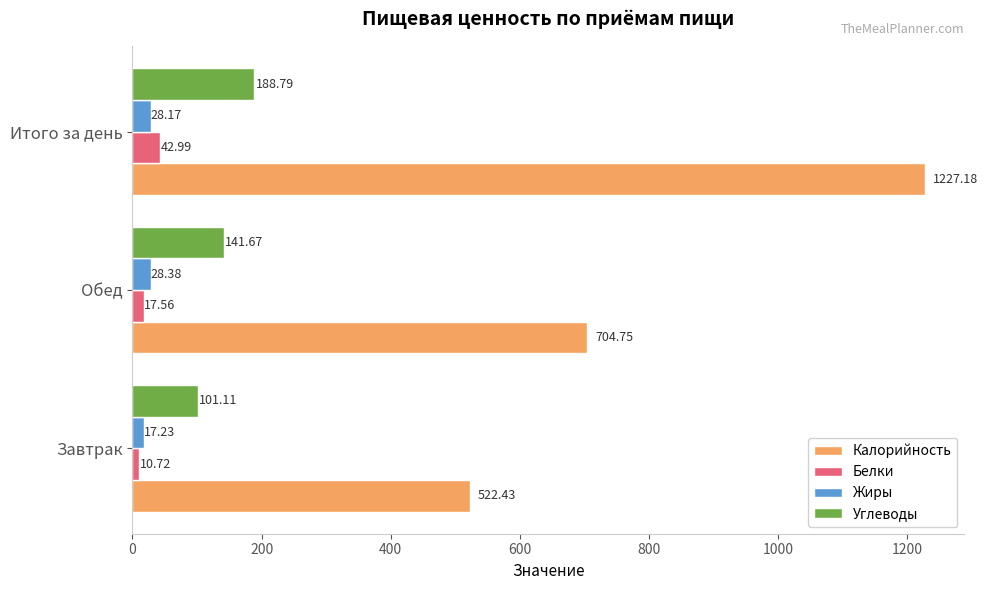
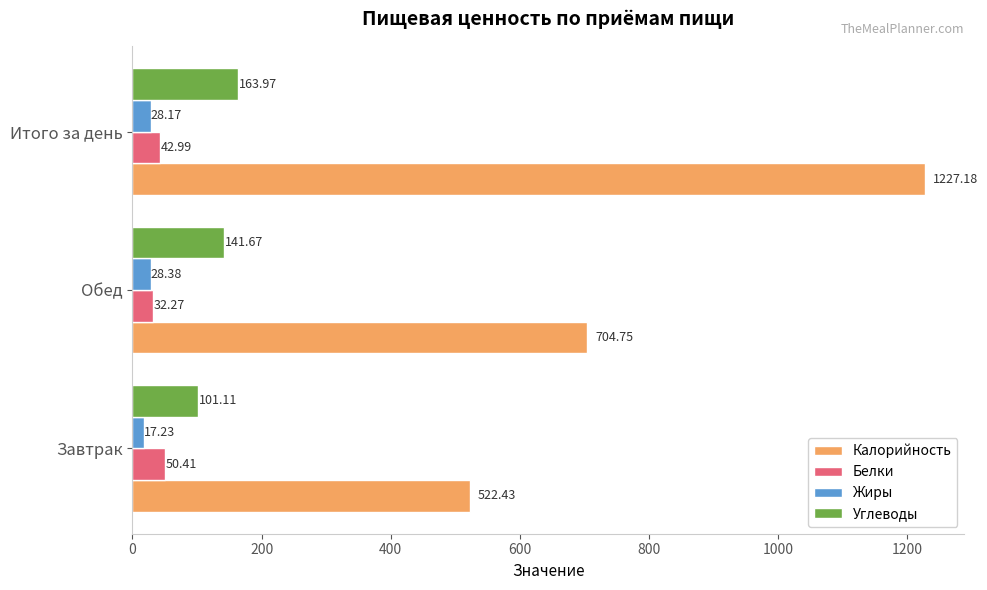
Углеводы, Итого за день: 188.79 -> 163.97
Белки, Обед: 17.56 -> 32.27
Белки, Завтрак: 10.72 -> 50.41
